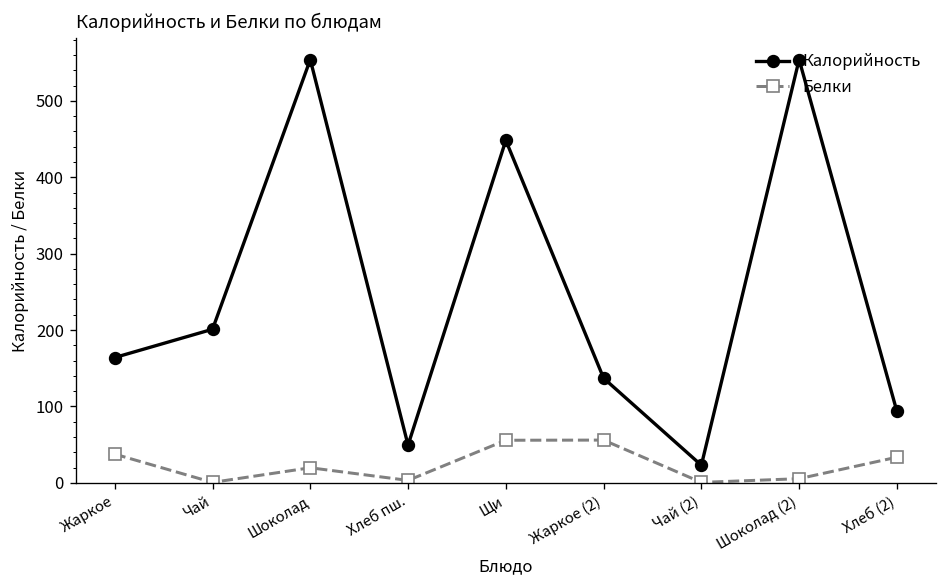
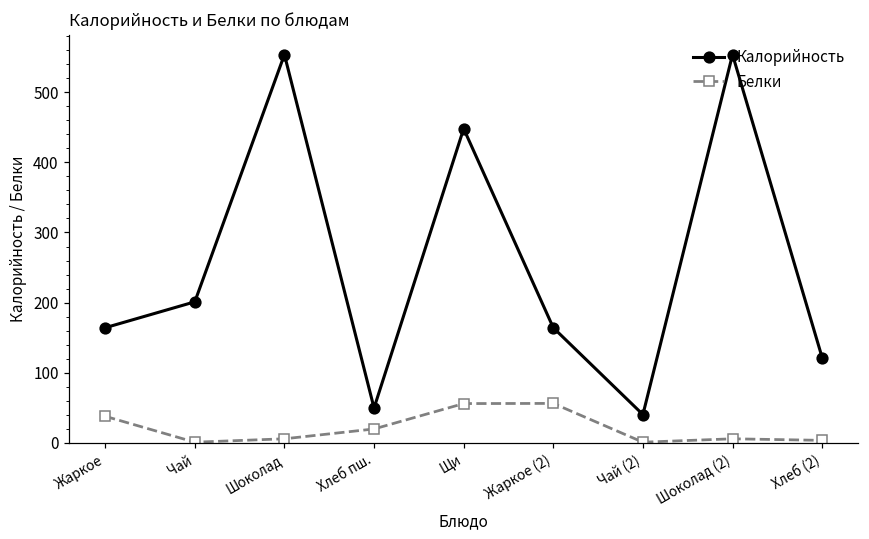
Белки, Шоколад: 20 -> 10
Белки, Хлеб пш.: 0 -> 20
Калорийность, Жаркое (2): 140 -> 160
Калорийность, Чай (2): 20 -> 40
Калорийность, Хлеб (2): 90 -> 120
Белки, Хлеб (2): 30 -> 0
